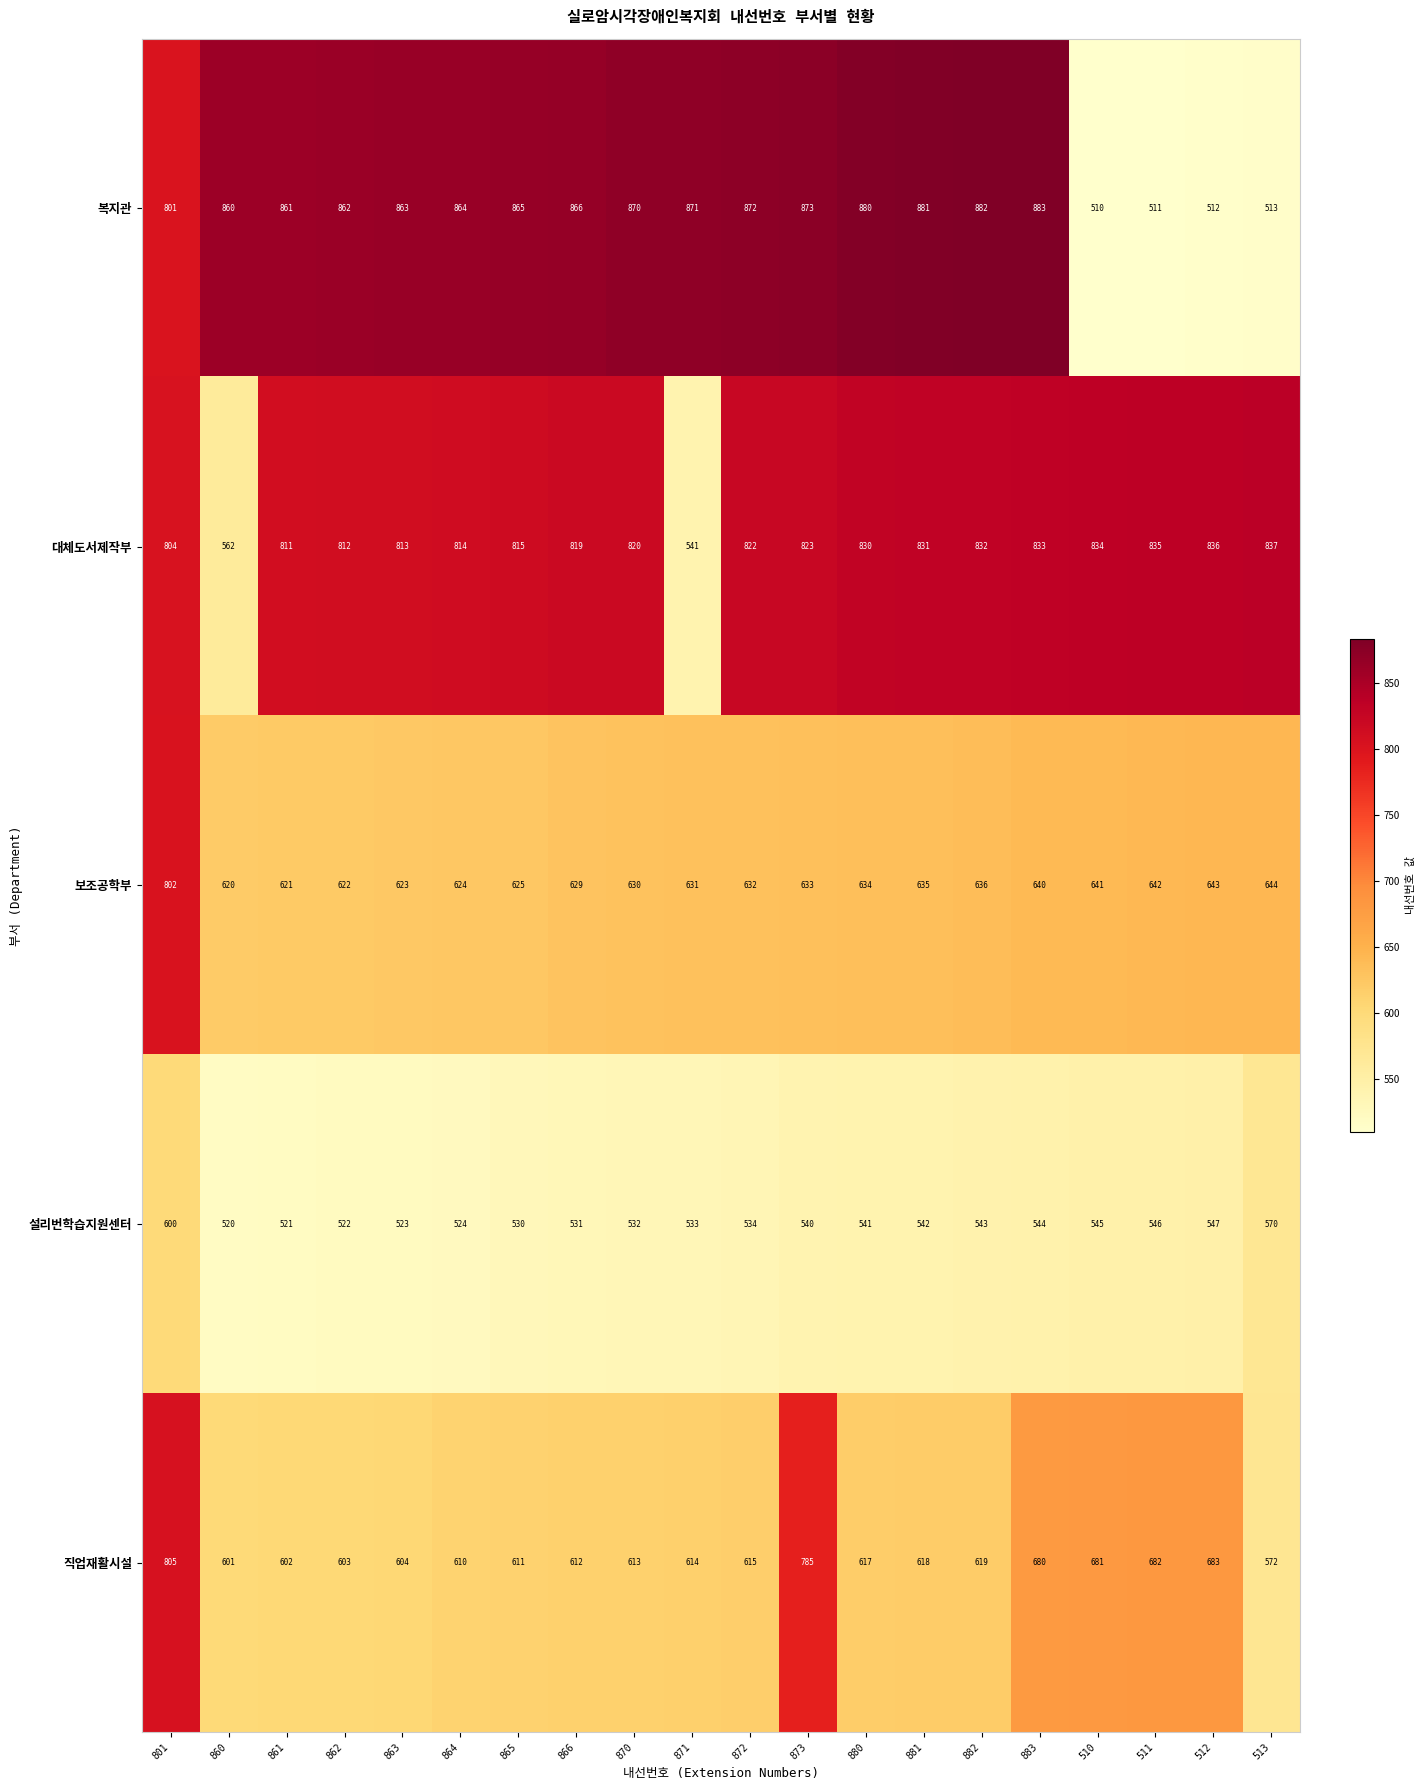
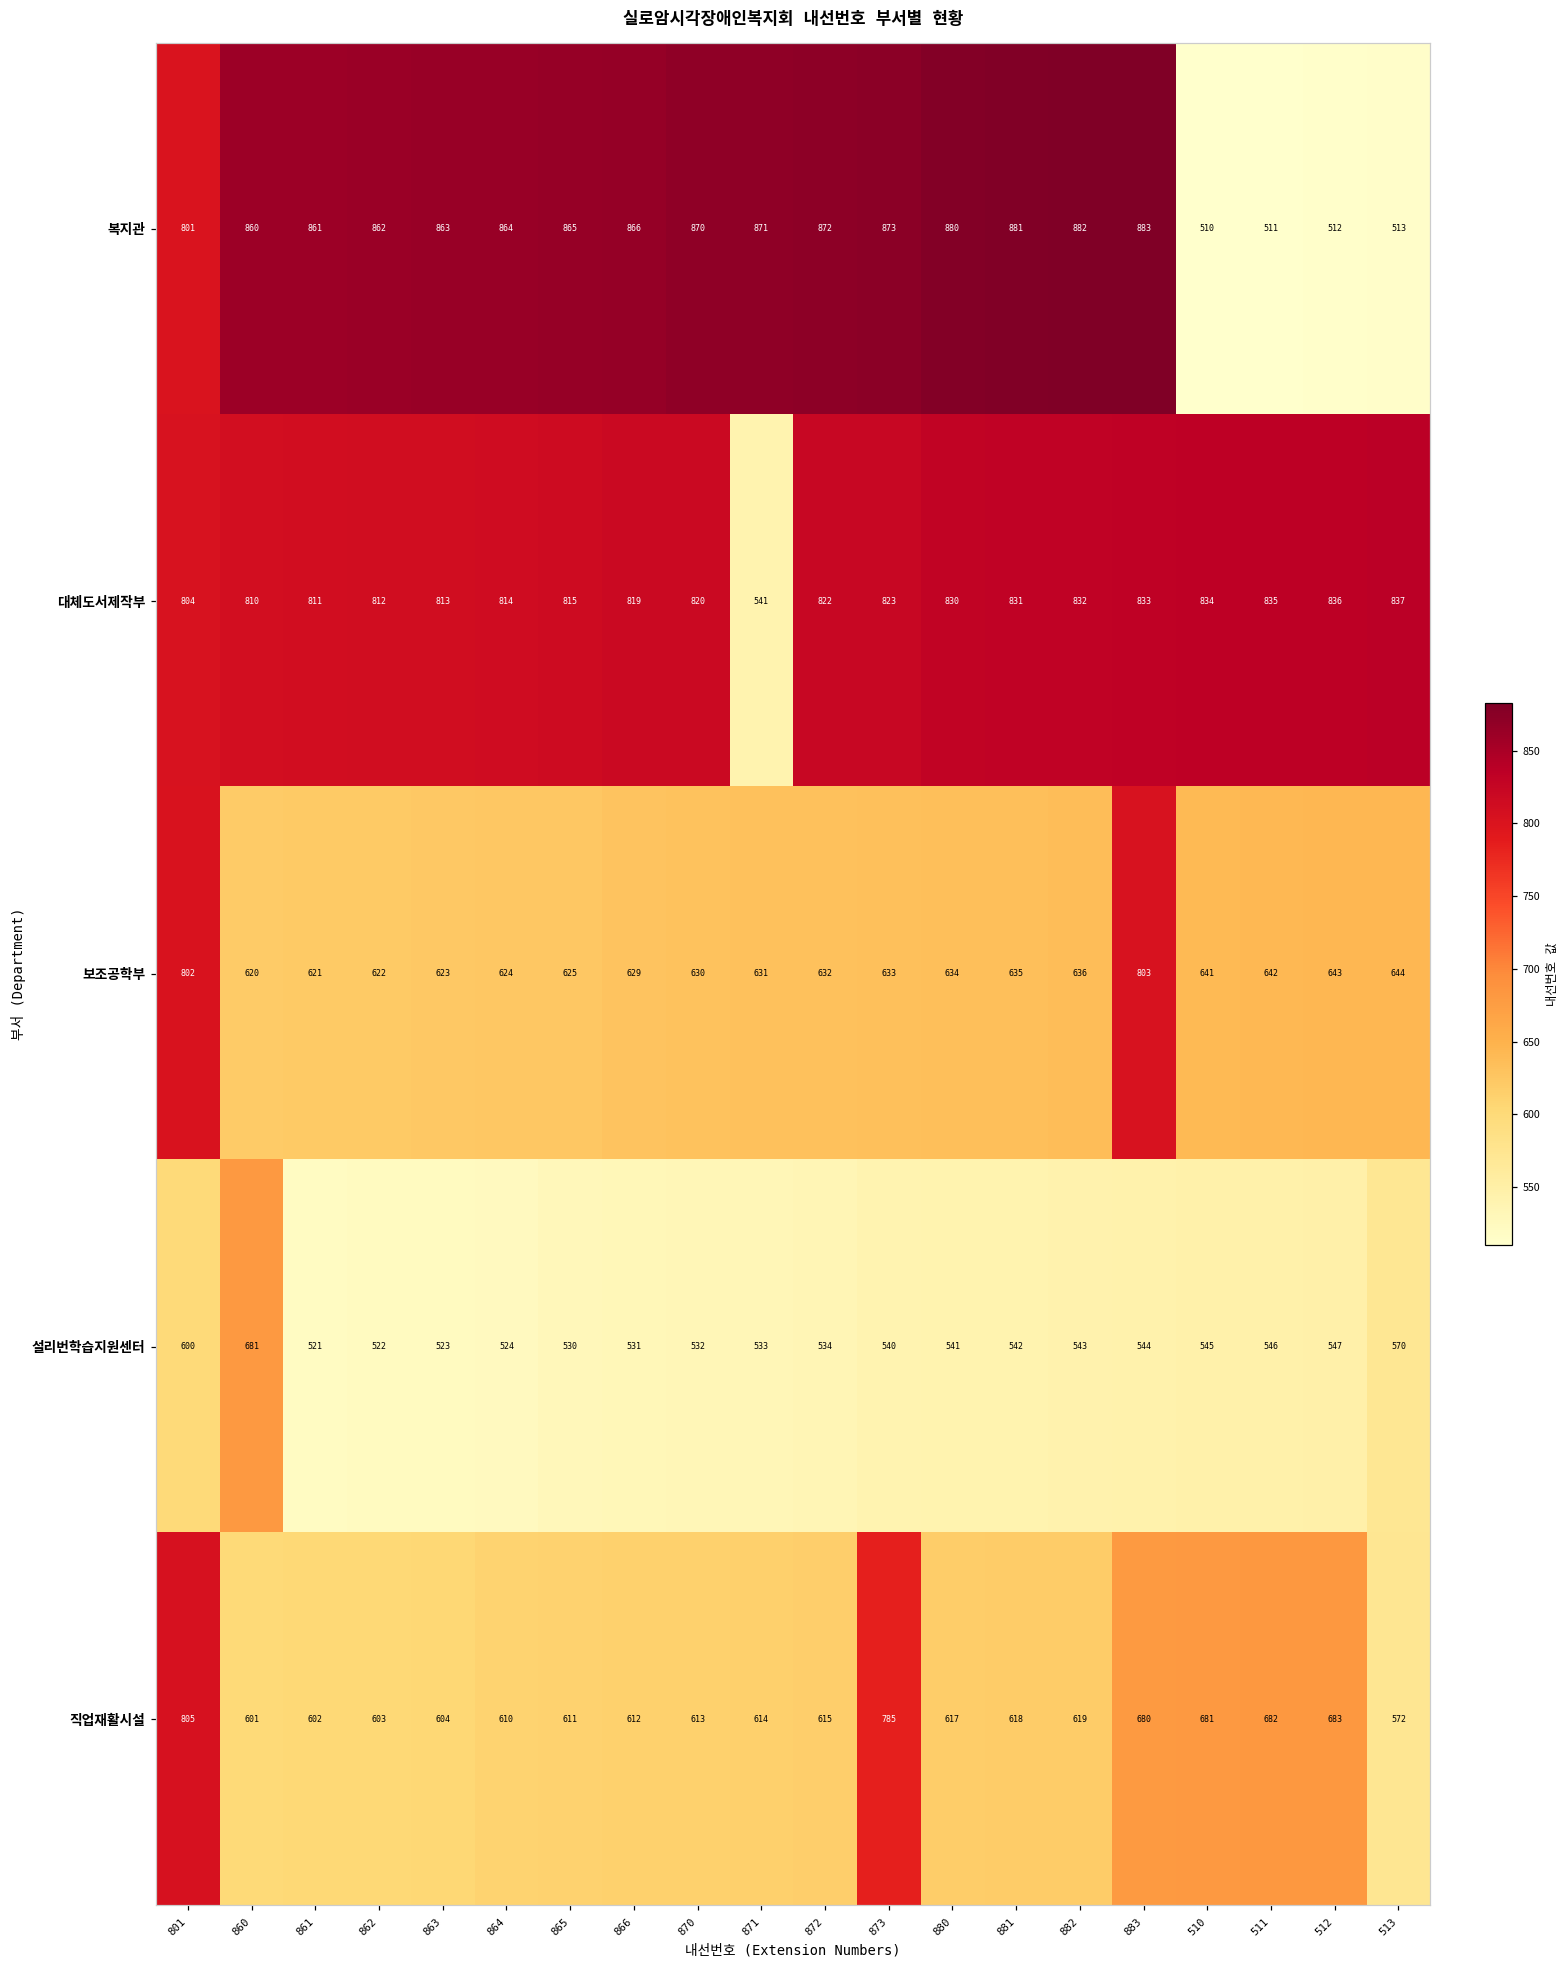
대체도서제작부, 860: 562 -> 810
보조공학부, 883: 640 -> 803
설리번학습지원센터, 860: 520 -> 681
